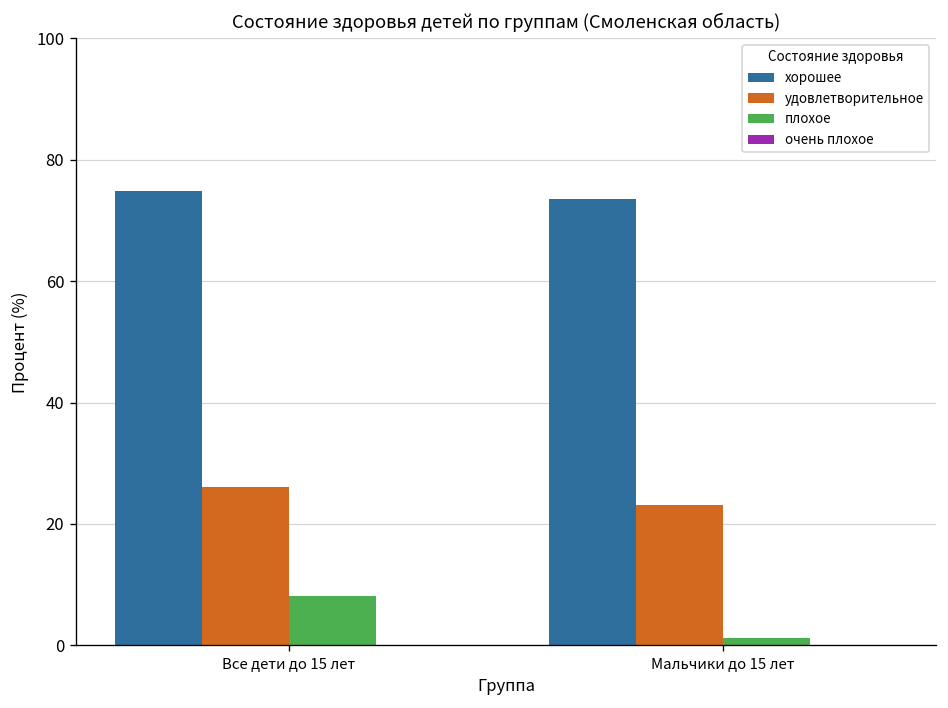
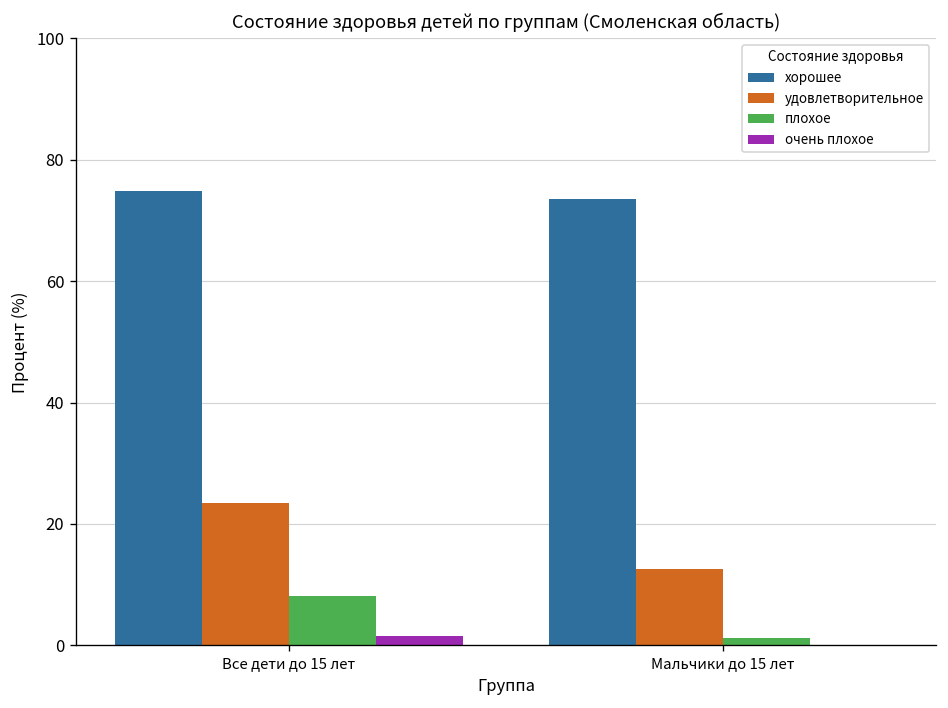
удовлетворительное, Все дети до 15 лет: 26 -> 23
очень плохое, Все дети до 15 лет: 0 -> 2
удовлетворительное, Мальчики до 15 лет: 23 -> 13
